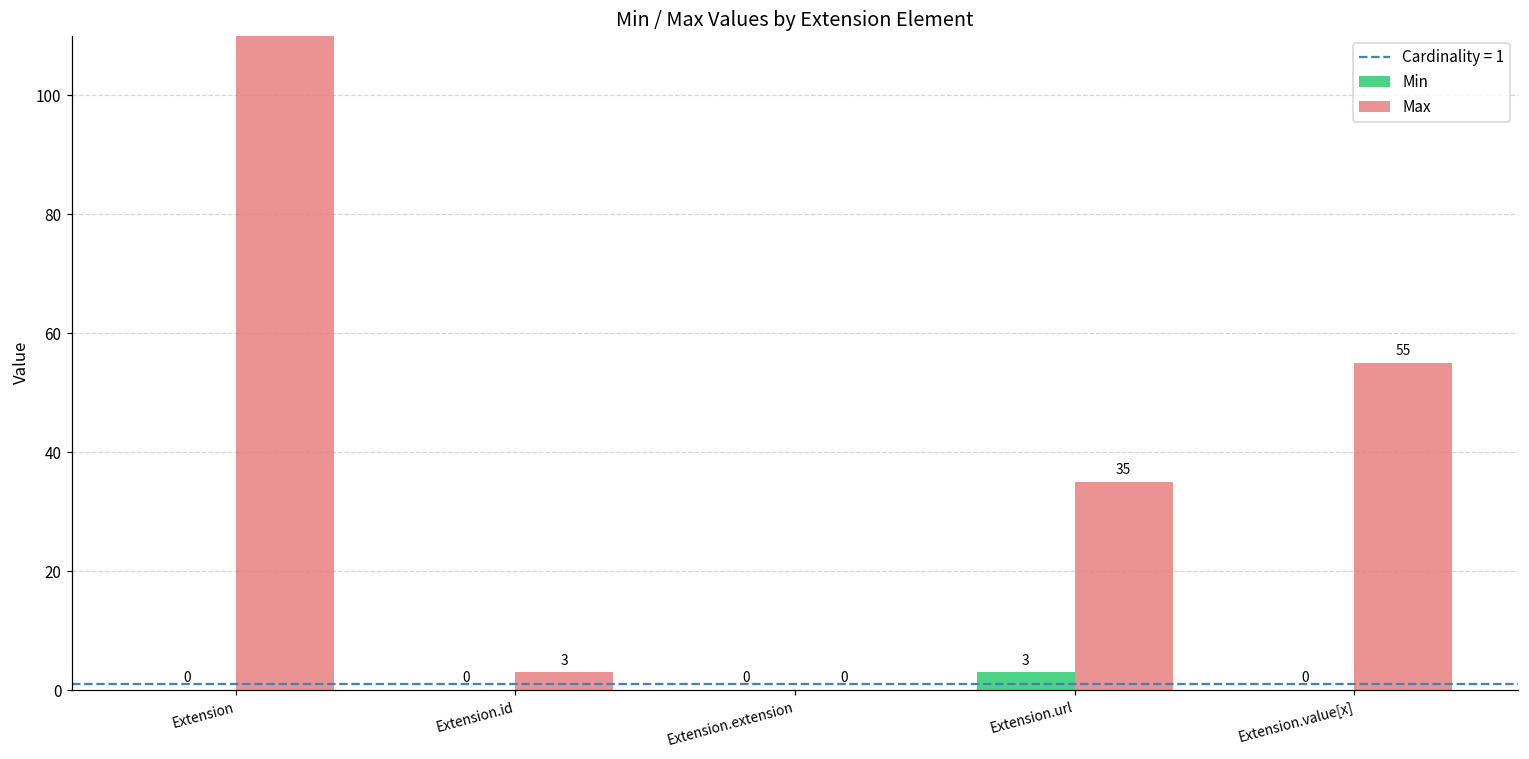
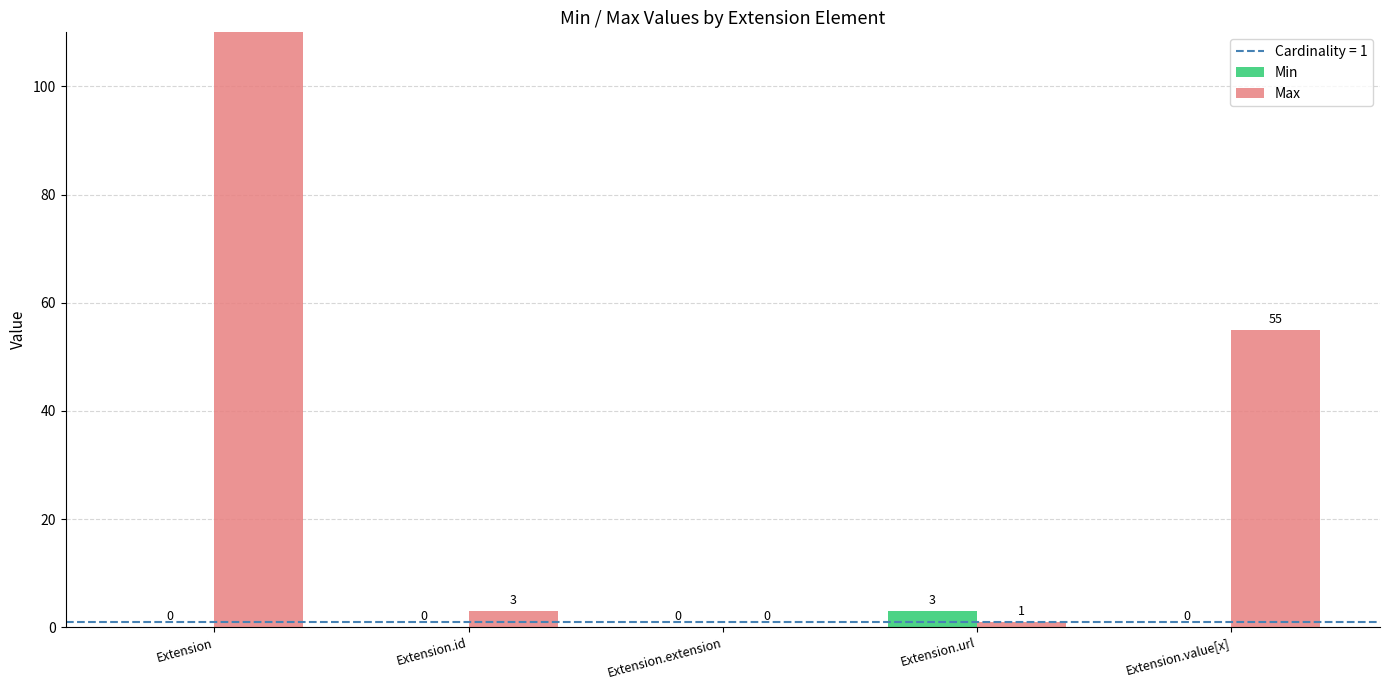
Max, Extension.url: 35 -> 1
